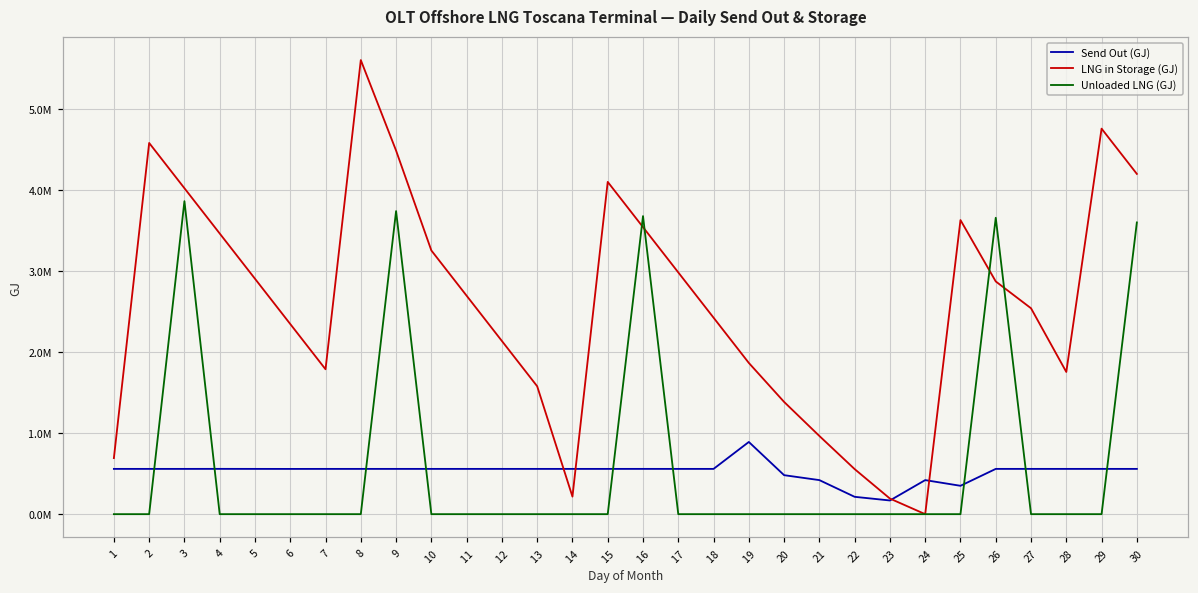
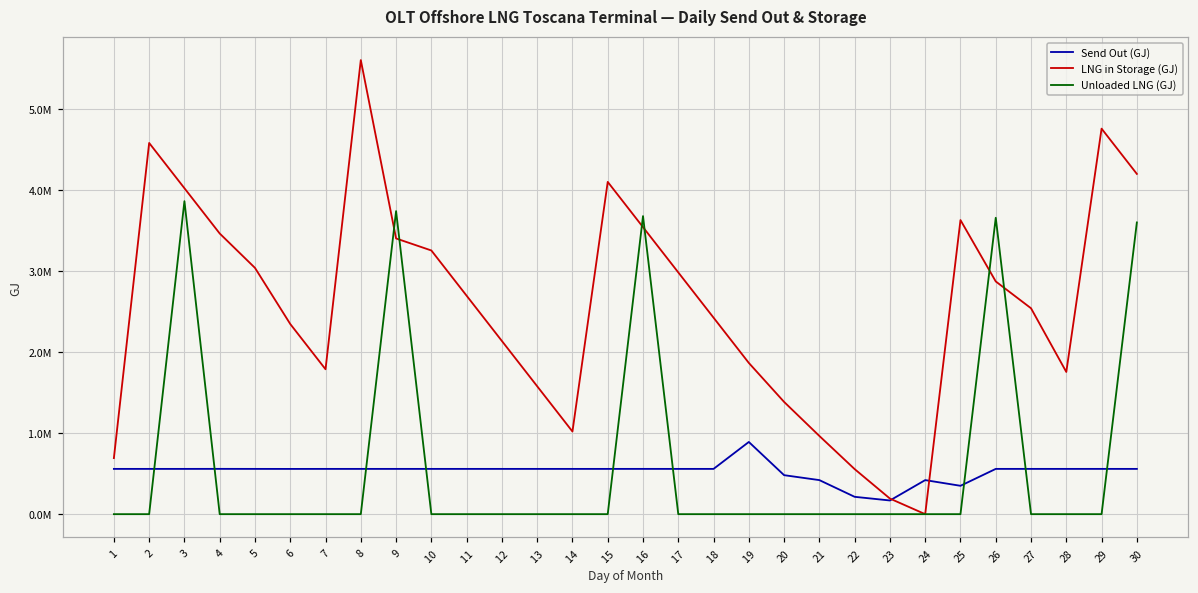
LNG in Storage (GJ), 5: 2900000 -> 3000000
LNG in Storage (GJ), 9: 4500000 -> 3400000
LNG in Storage (GJ), 14: 200000 -> 1000000
